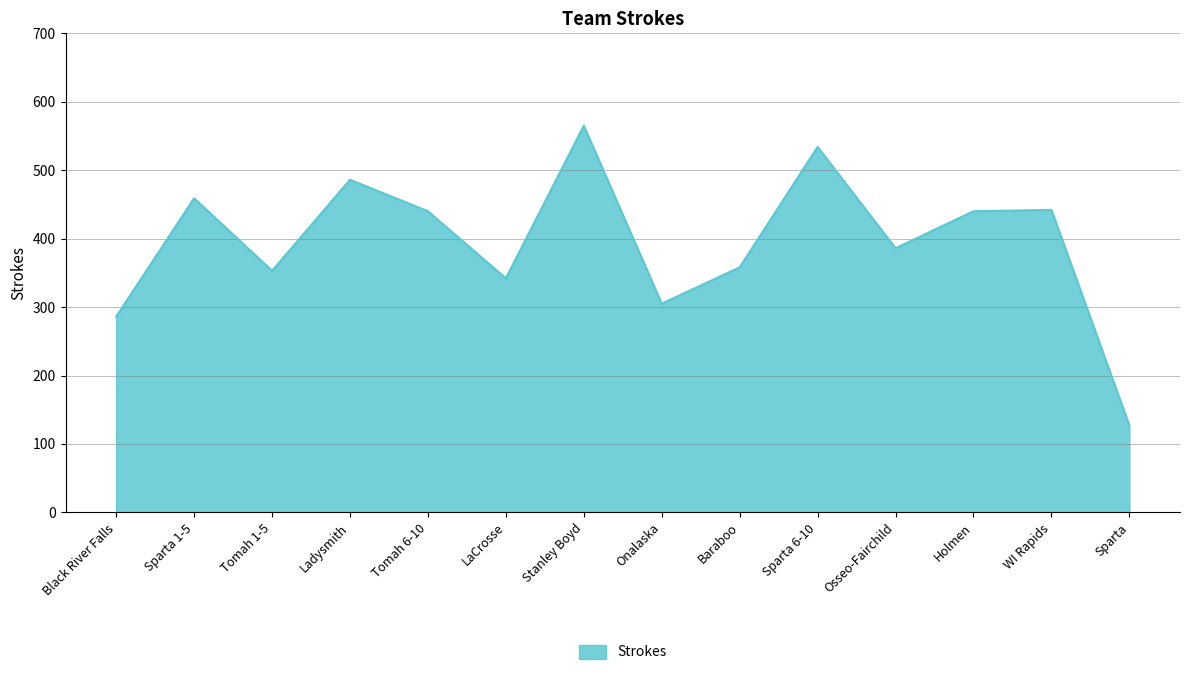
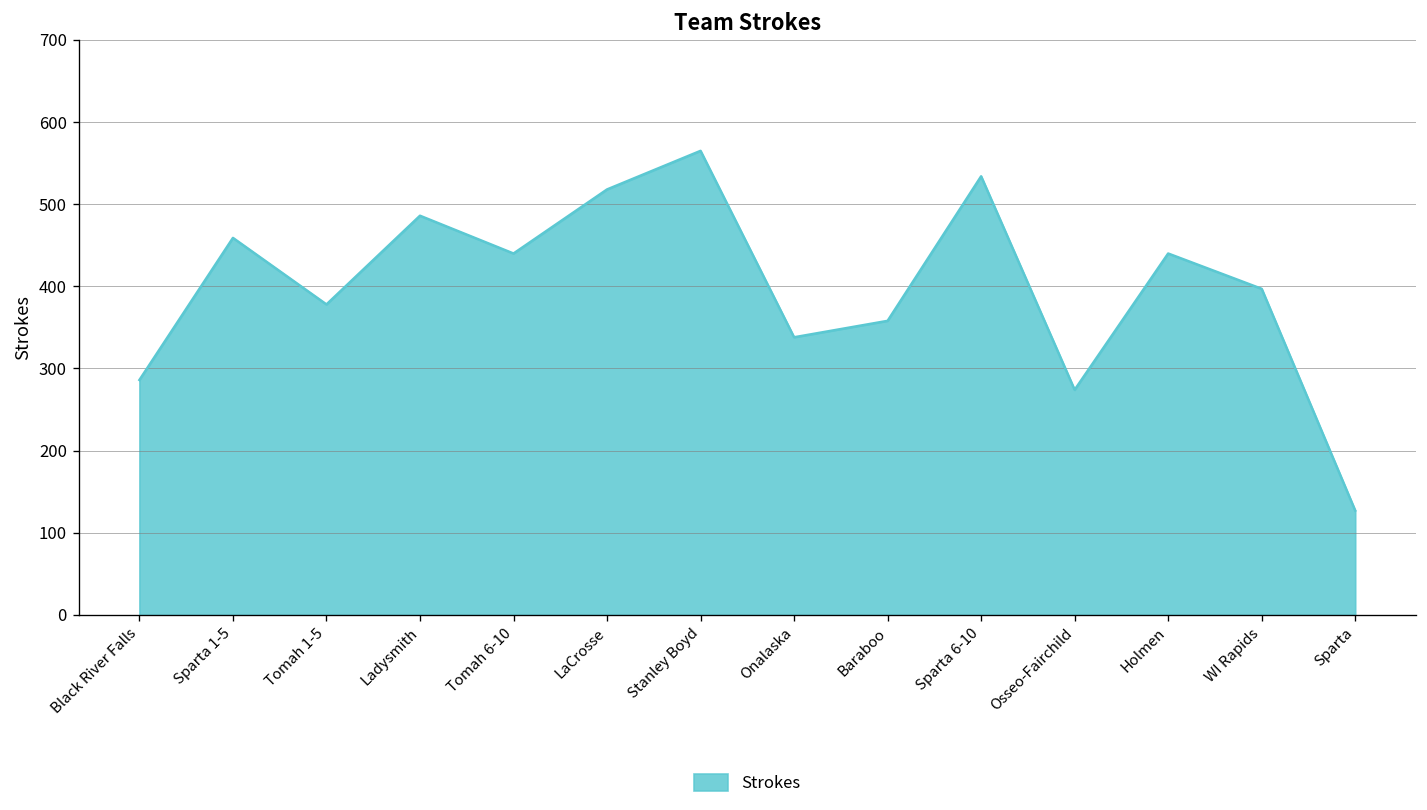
Tomah 1-5: 350 -> 380
LaCrosse: 340 -> 520
Onalaska: 310 -> 340
Osseo-Fairchild: 390 -> 270
WI Rapids: 440 -> 400
